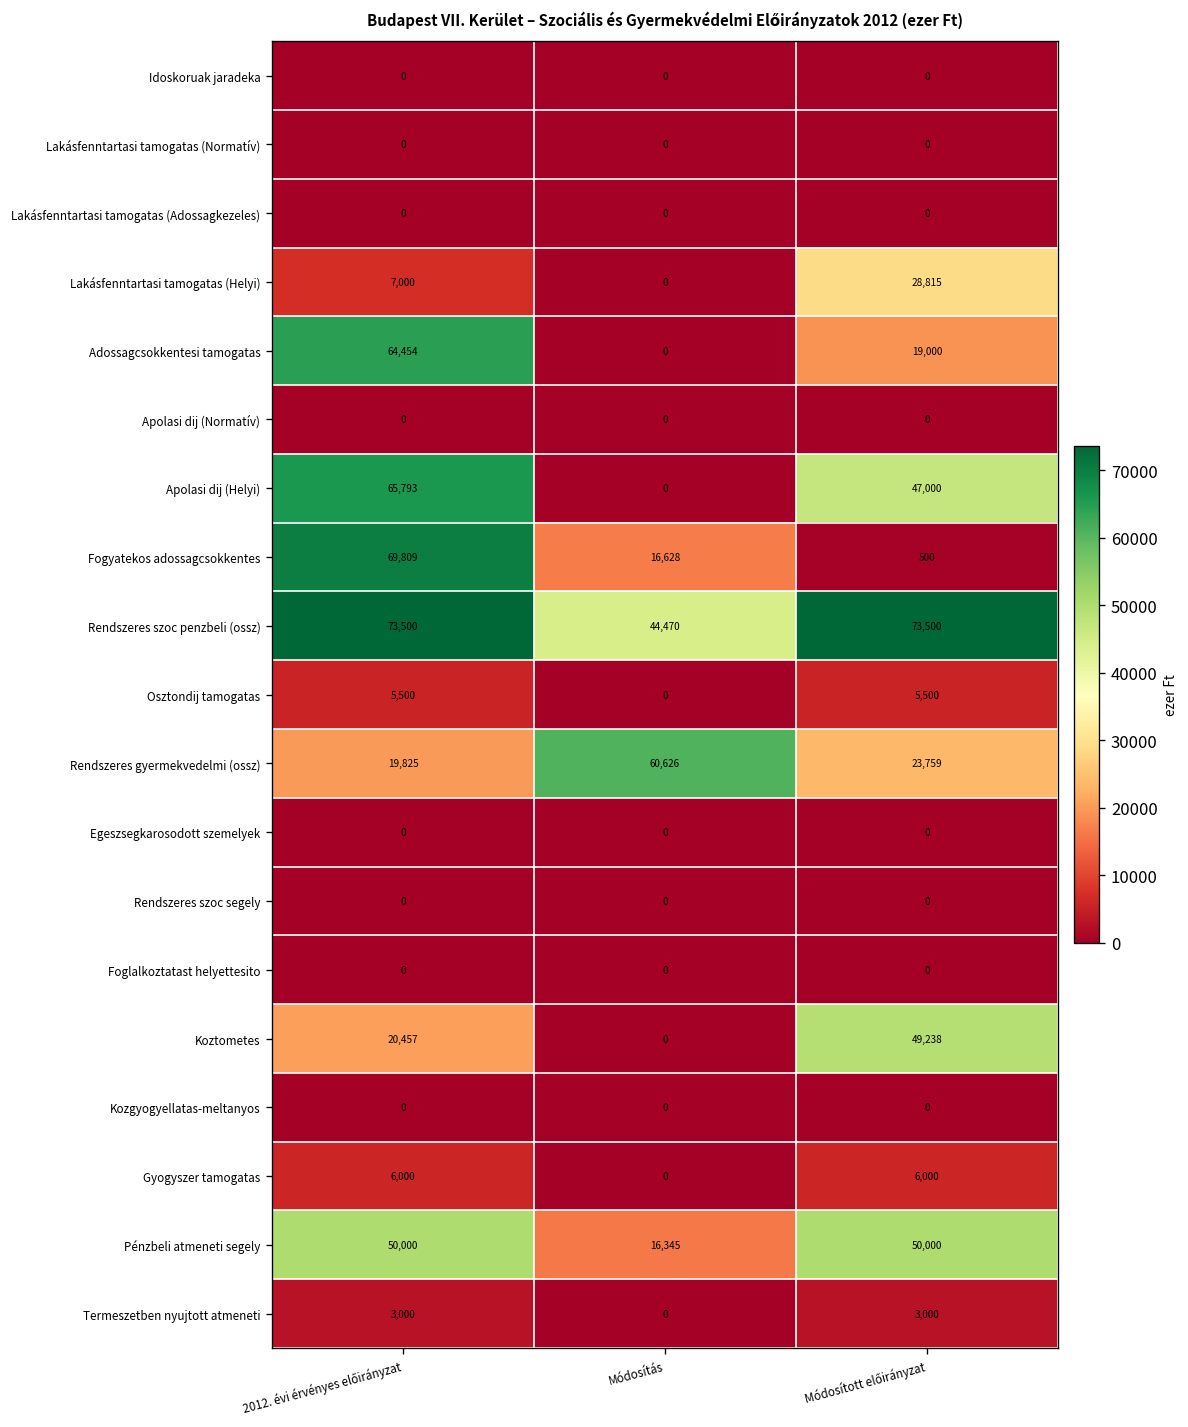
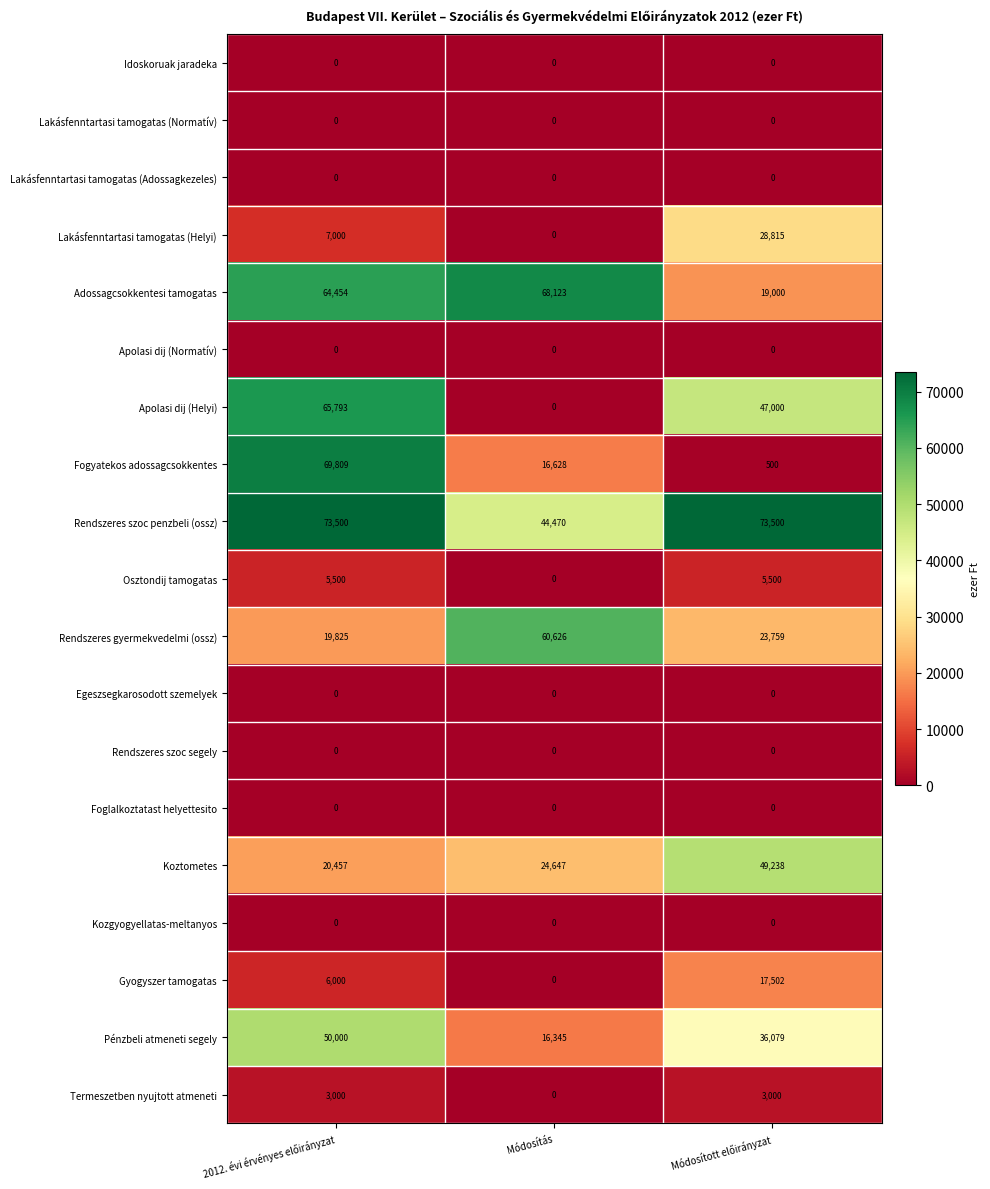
Adossagcsokkentesi tamogatas, Módosítás: 0 -> 68,123
Koztometes, Módosítás: 0 -> 24,647
Gyogyszer tamogatas, Módosított előirányzat: 6,000 -> 17,502
Pénzbeli atmeneti segely, Módosított előirányzat: 50,000 -> 36,079
